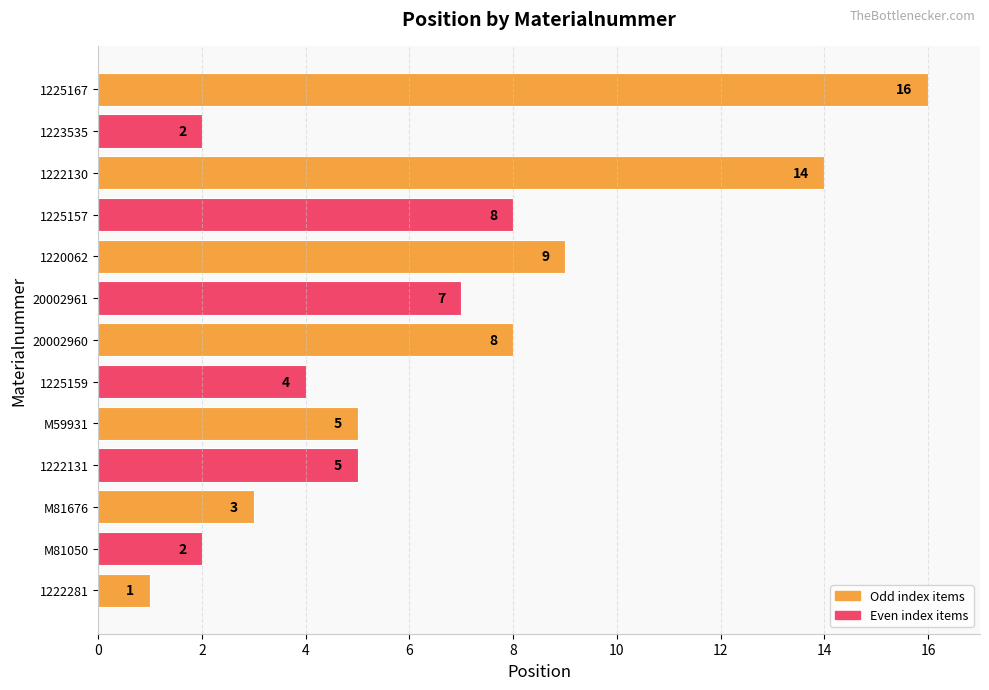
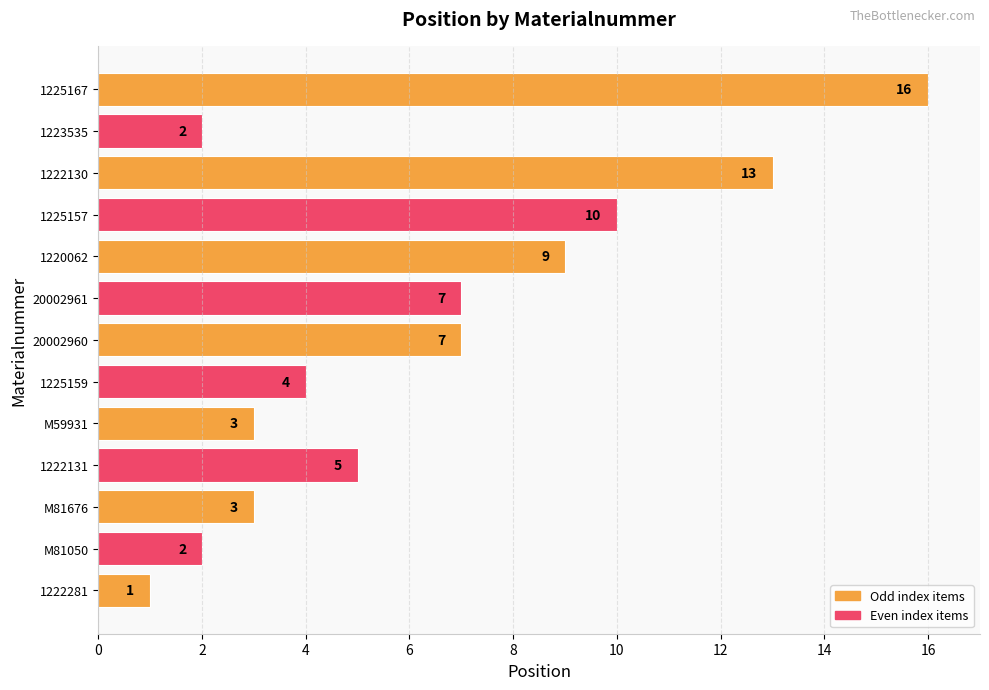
1222130: 14 -> 13
1225157: 8 -> 10
20002960: 8 -> 7
M59931: 5 -> 3
